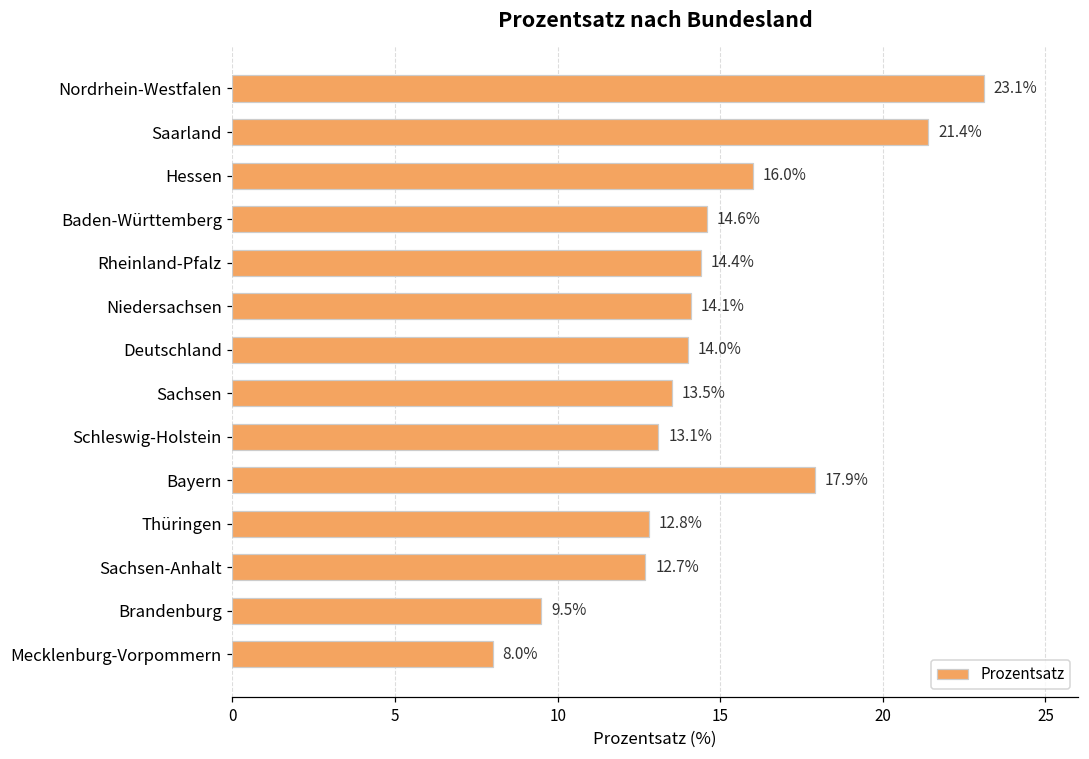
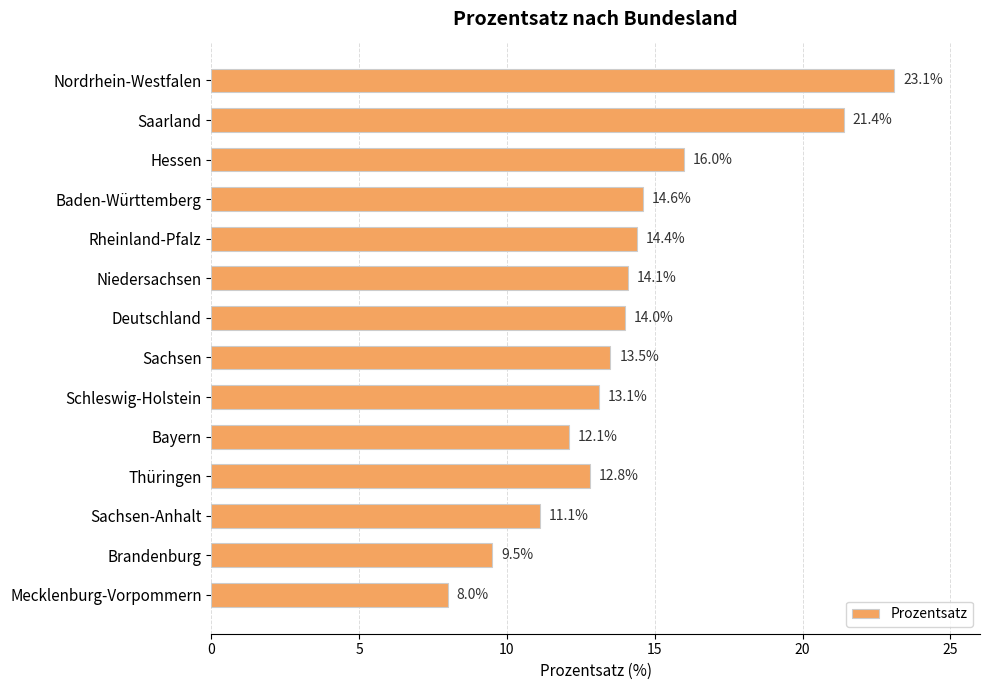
Bayern: 17.9% -> 12.1%
Sachsen-Anhalt: 12.7% -> 11.1%
